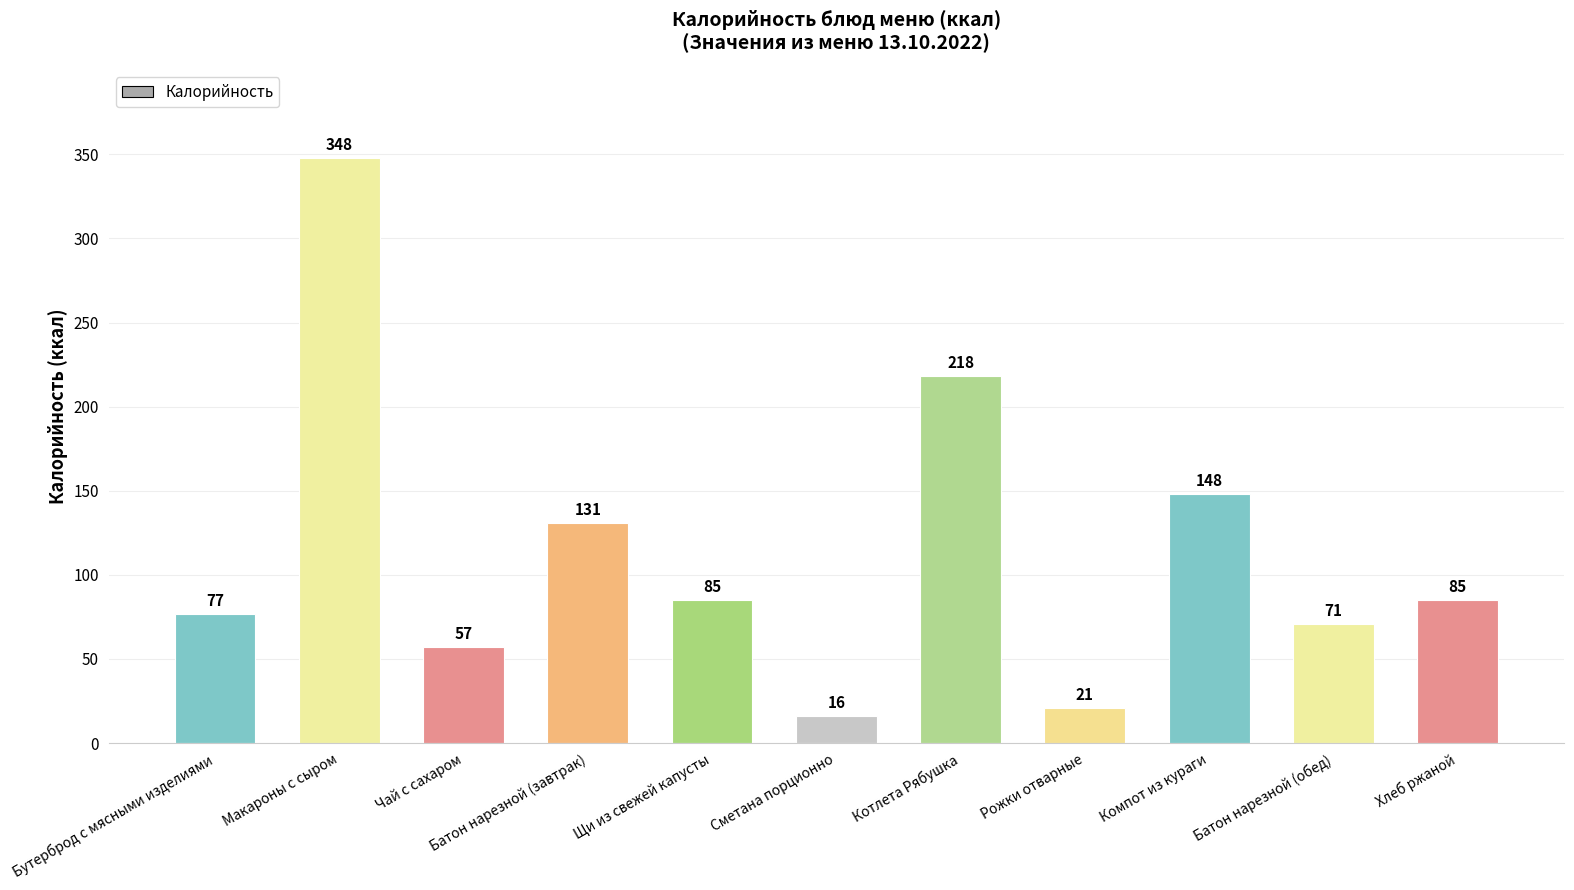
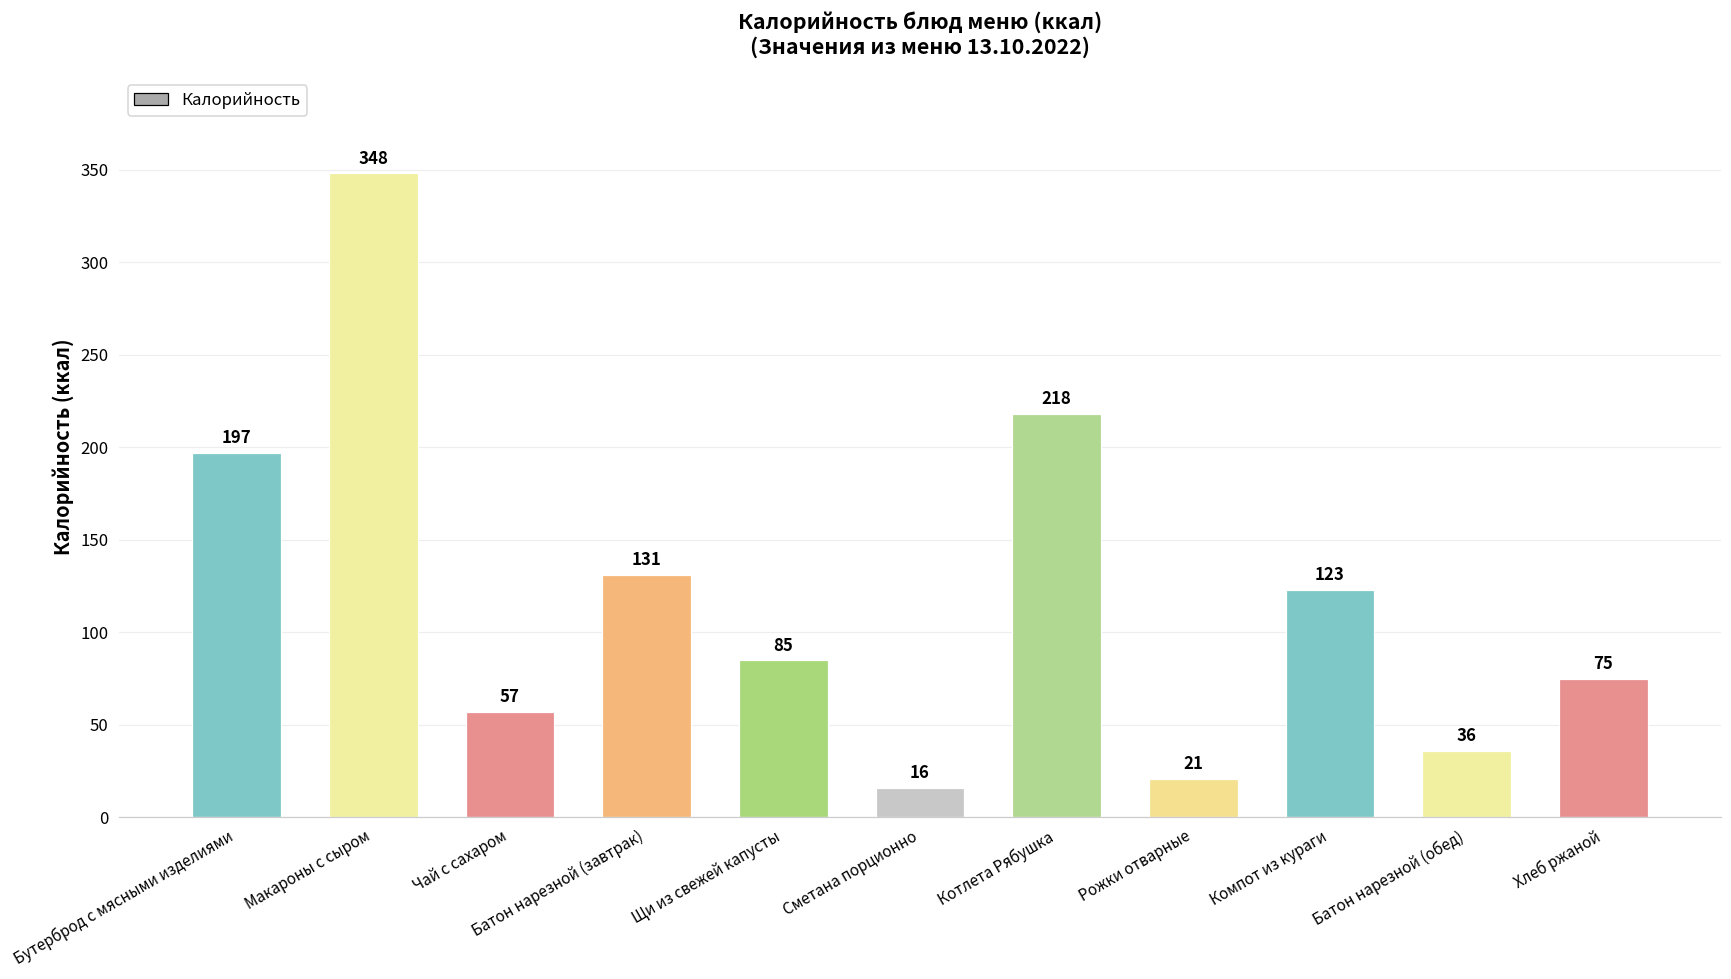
Бутерброд с мясными изделиями: 77 -> 197
Компот из кураги: 148 -> 123
Батон нарезной (обед): 71 -> 36
Хлеб ржаной: 85 -> 75
